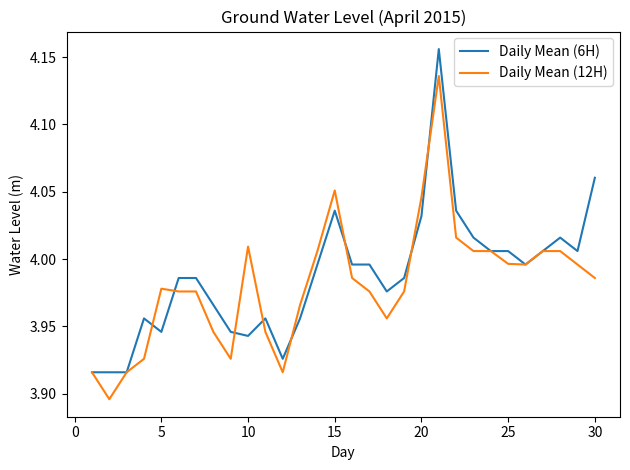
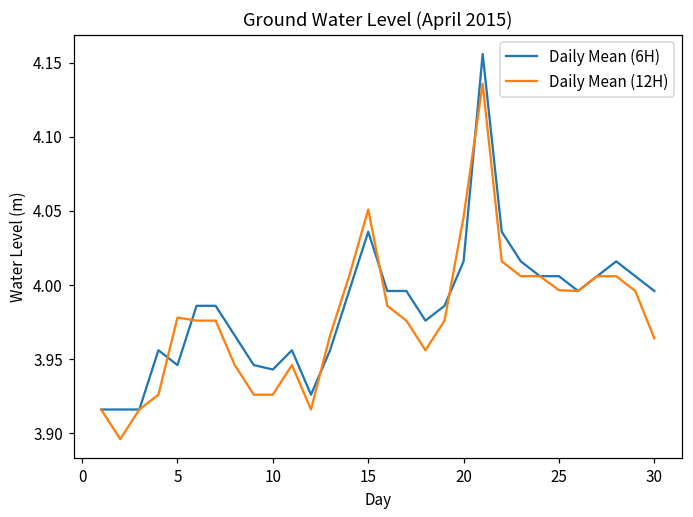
Daily Mean (12H), 10: 4.009 -> 3.926
Daily Mean (6H), 20: 4.032 -> 4.016
Daily Mean (6H), 30: 4.060 -> 3.996
Daily Mean (12H), 30: 3.986 -> 3.964
